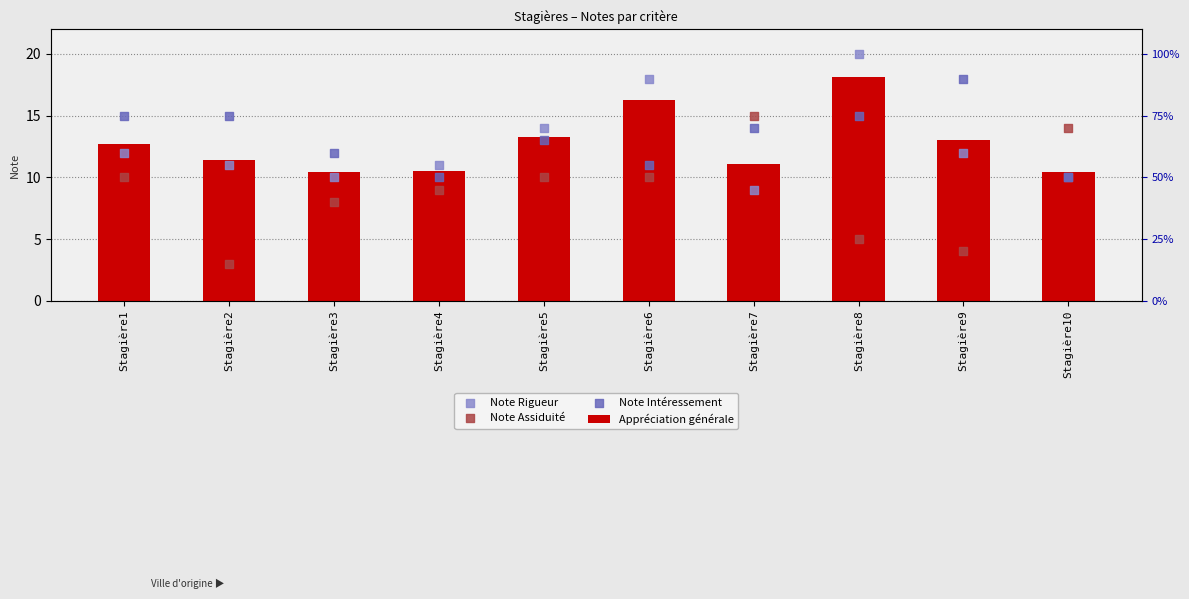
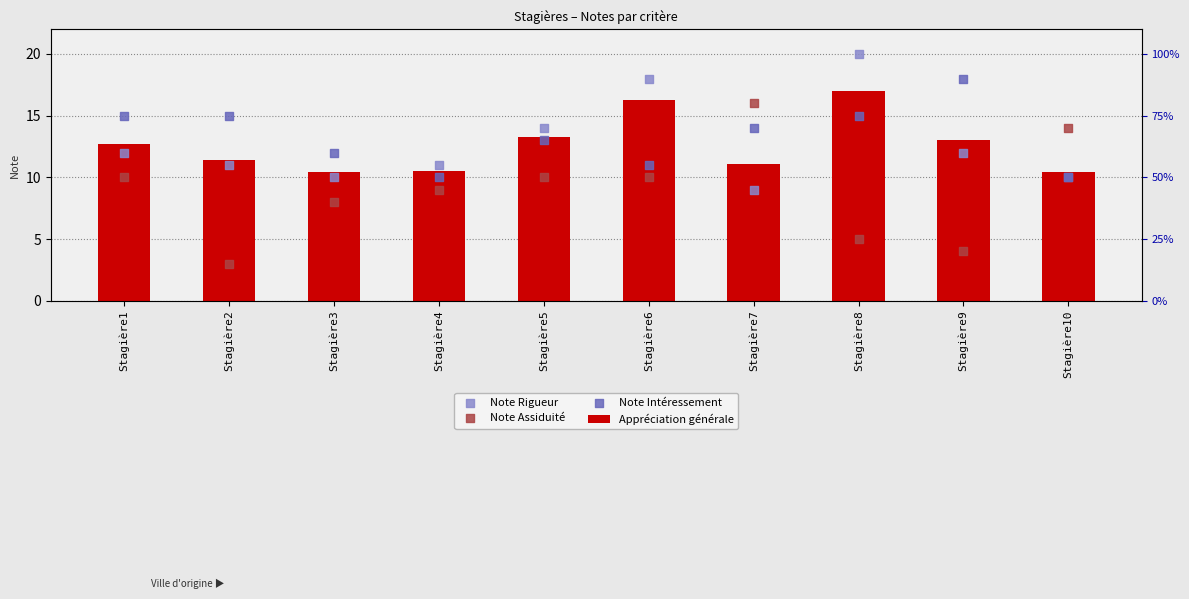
Note Assiduité, Stagière7: 15 -> 16
Appréciation générale, Stagière8: 18.1 -> 17.0
